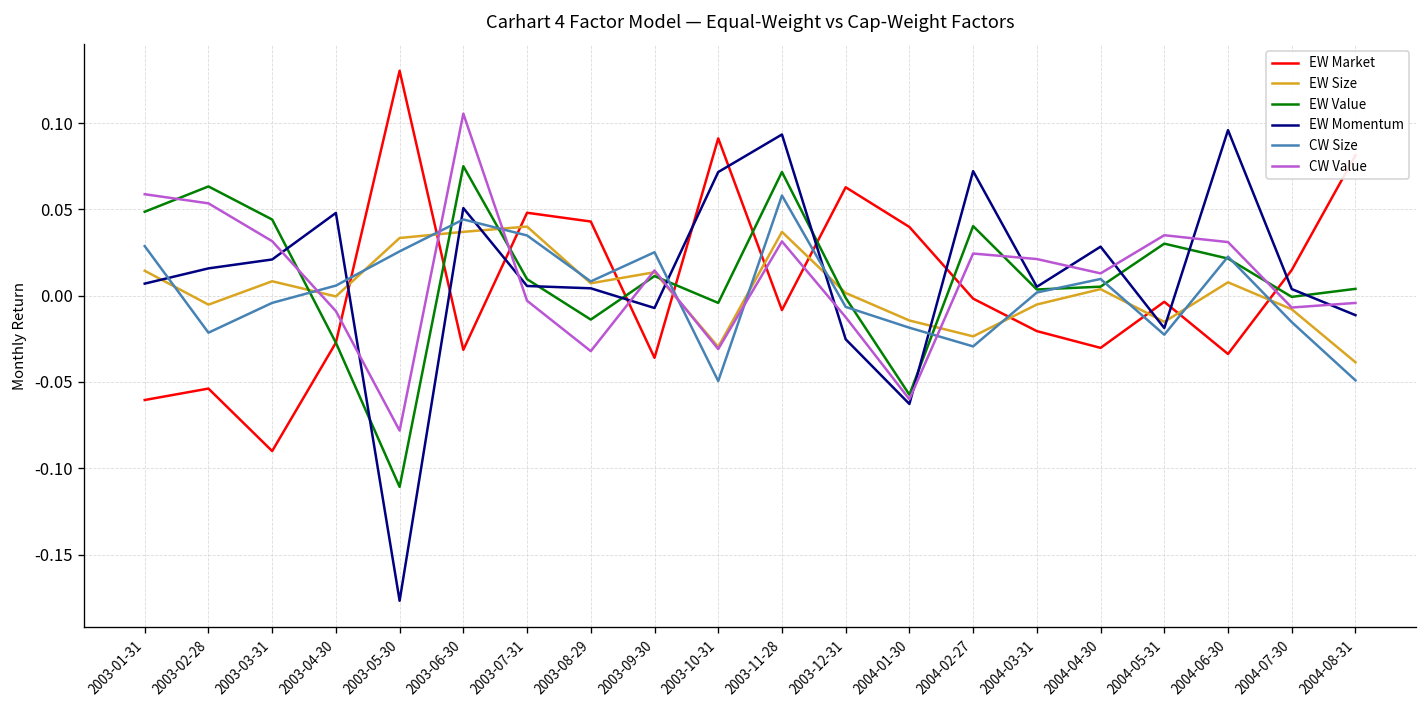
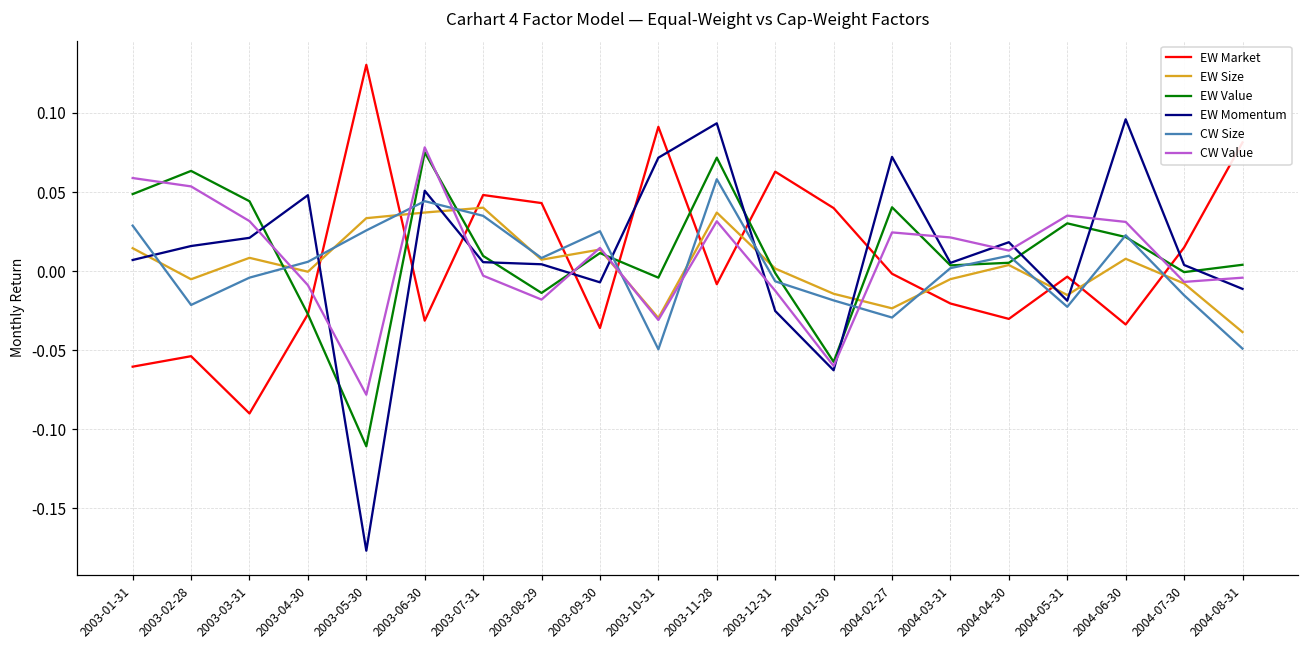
CW Value, 2003-06-30: 0.106 -> 0.078
CW Value, 2003-08-29: -0.032 -> -0.018
EW Momentum, 2004-04-30: 0.028 -> 0.018
